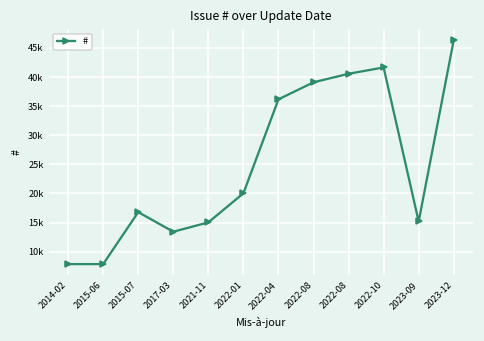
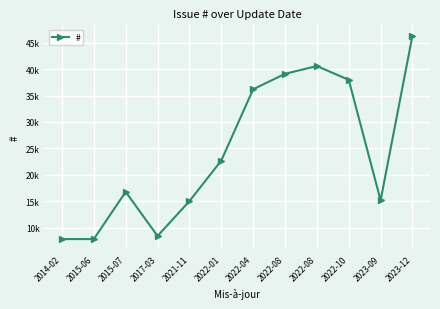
2017-03: 13000 -> 8000
2022-01: 20000 -> 23000
2022-10: 42000 -> 38000
